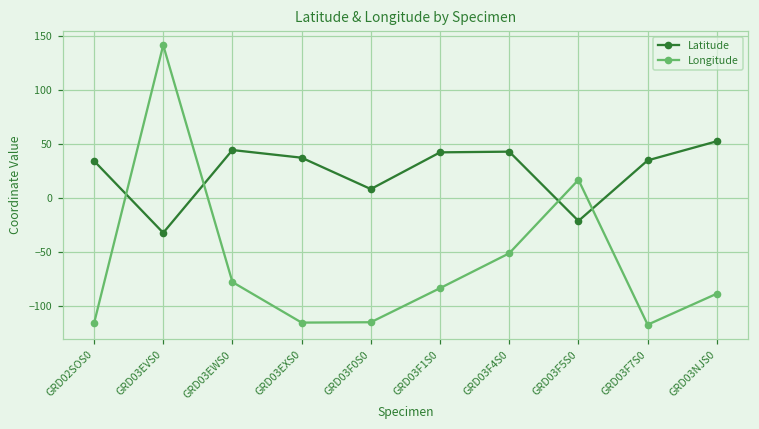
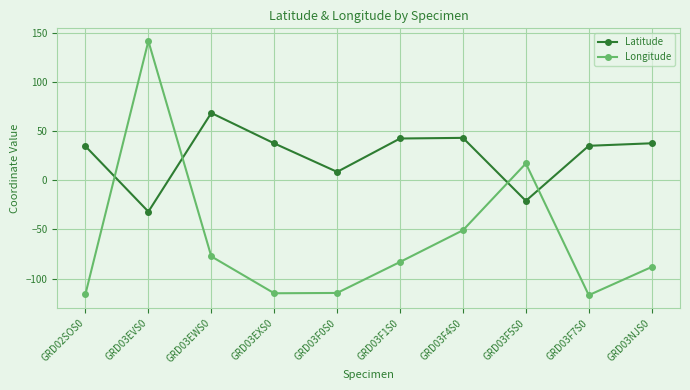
Latitude, GRD03EWS0: 40 -> 70
Latitude, GRD03NJS0: 50 -> 40
